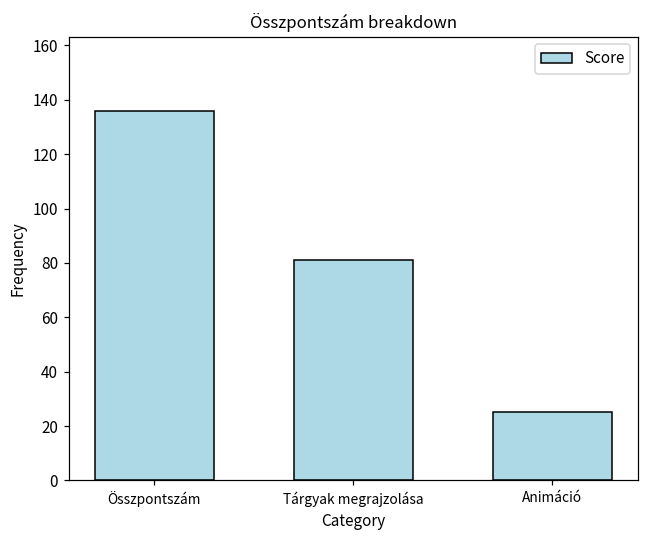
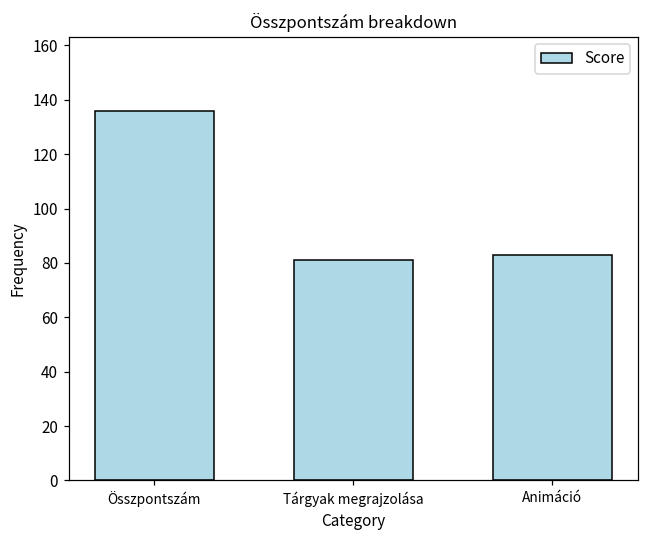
Animáció: 25 -> 83
